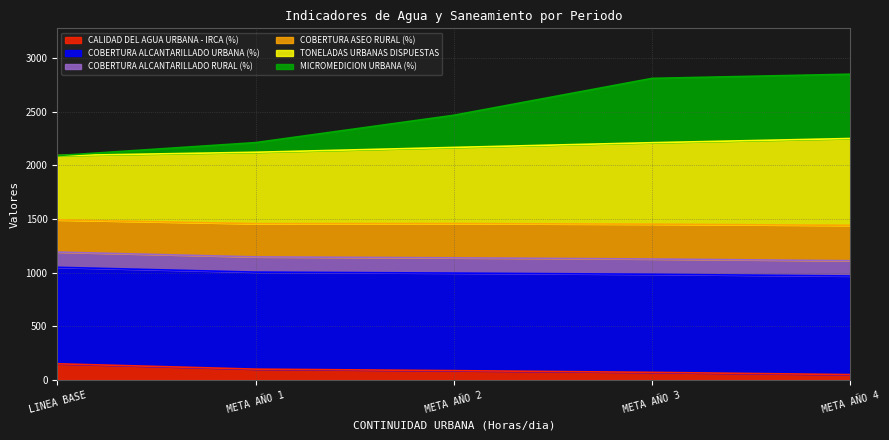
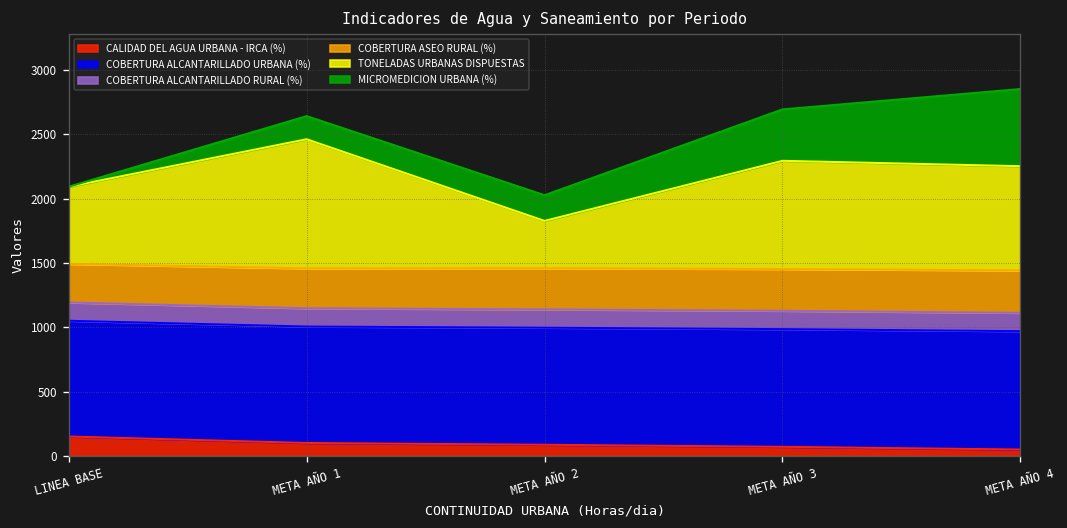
TONELADAS URBANAS DISPUESTAS, META AÑO 1: 670 -> 1000
MICROMEDICION URBANA (%), META AÑO 1: 90 -> 180
TONELADAS URBANAS DISPUESTAS, META AÑO 2: 710 -> 370
MICROMEDICION URBANA (%), META AÑO 2: 300 -> 200
TONELADAS URBANAS DISPUESTAS, META AÑO 3: 760 -> 840
MICROMEDICION URBANA (%), META AÑO 3: 600 -> 400
